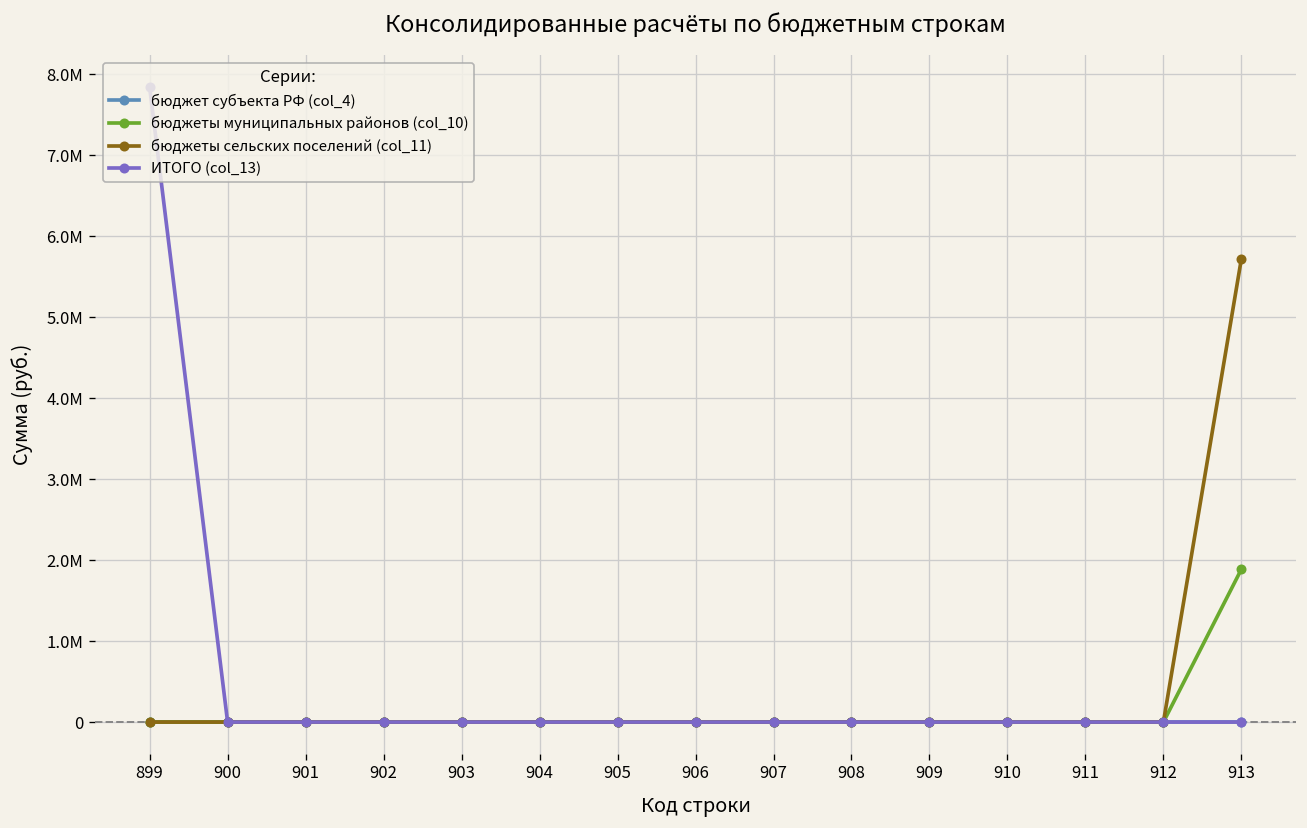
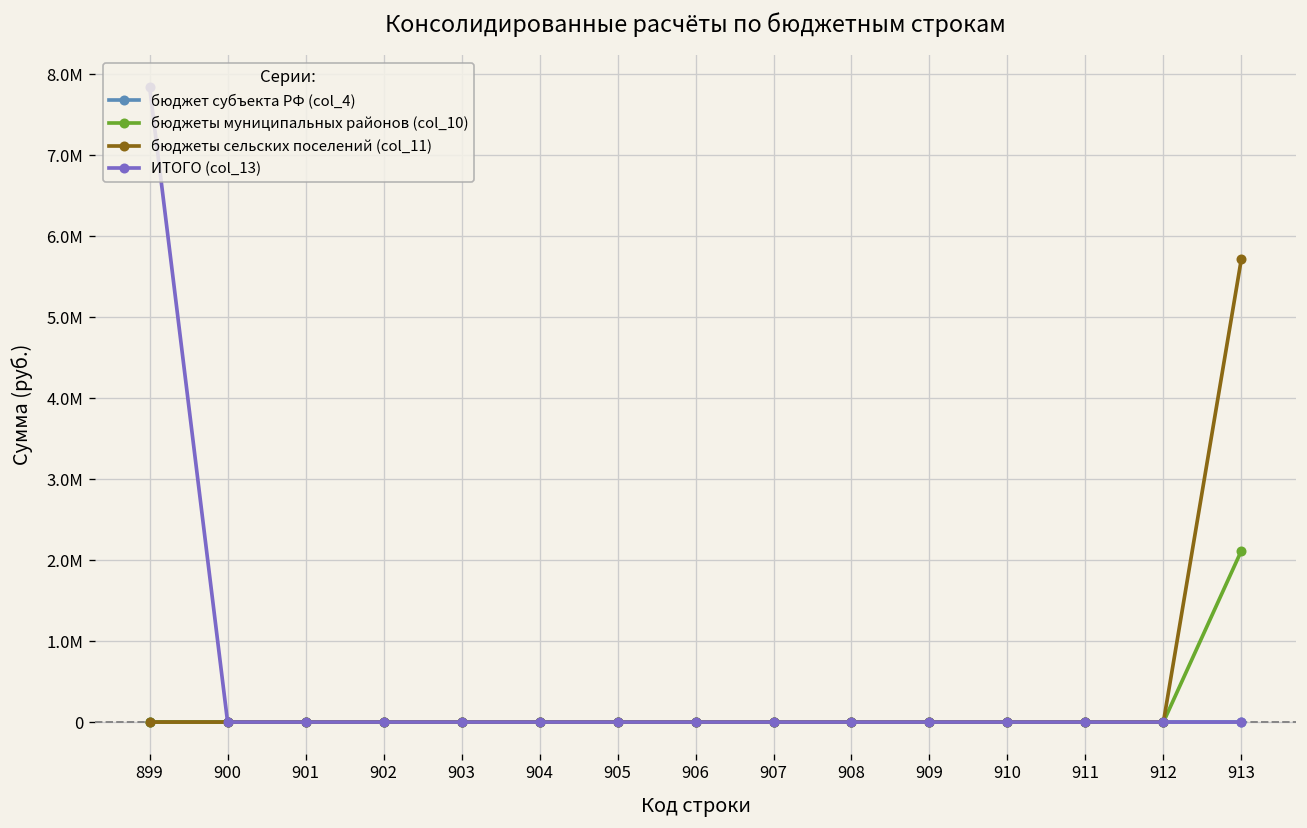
бюджеты муниципальных районов (col_10), 913: 1900000 -> 2100000
